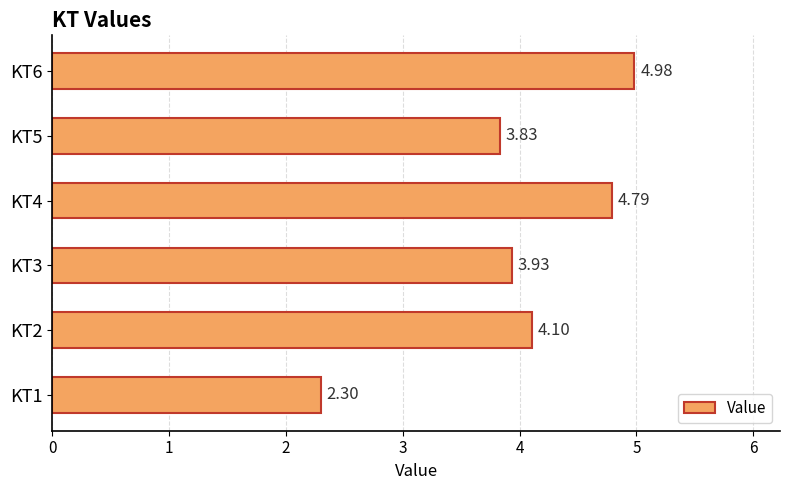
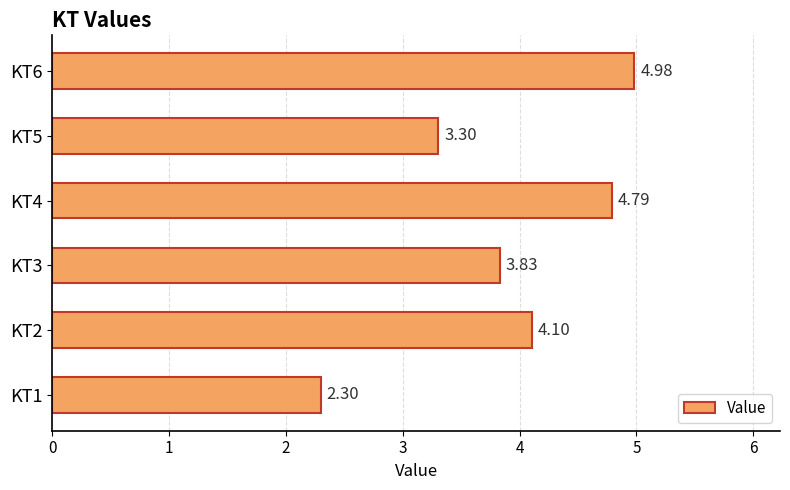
KT5: 3.83 -> 3.30
KT3: 3.93 -> 3.83
